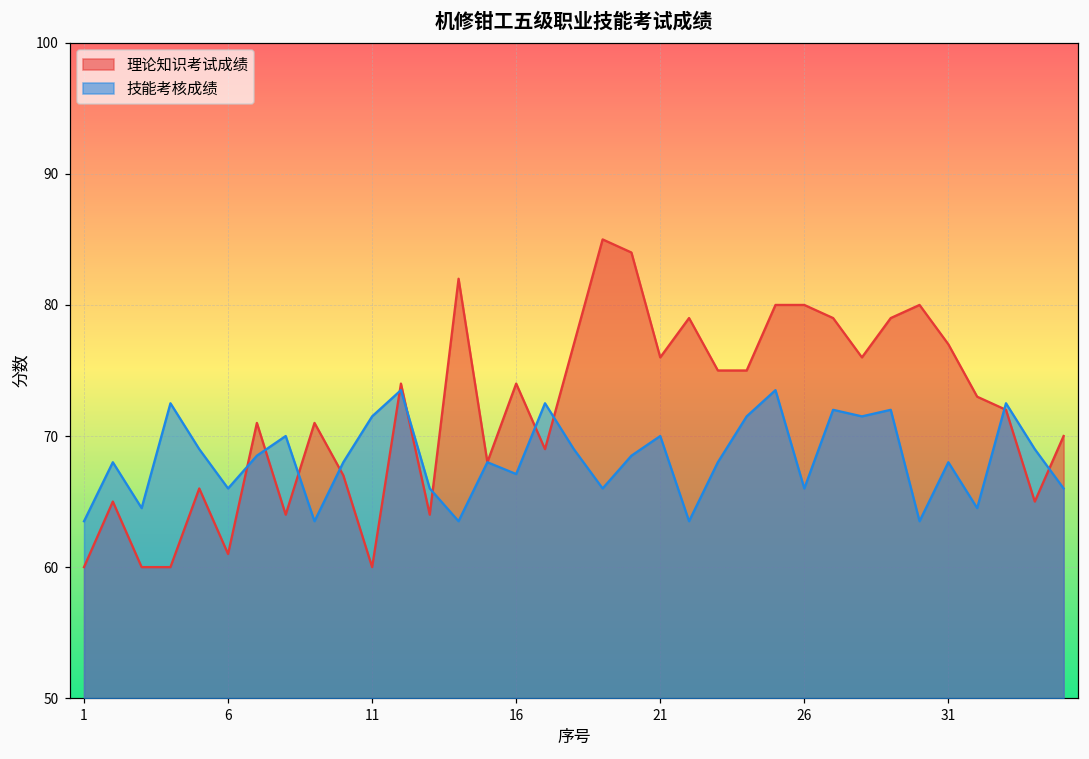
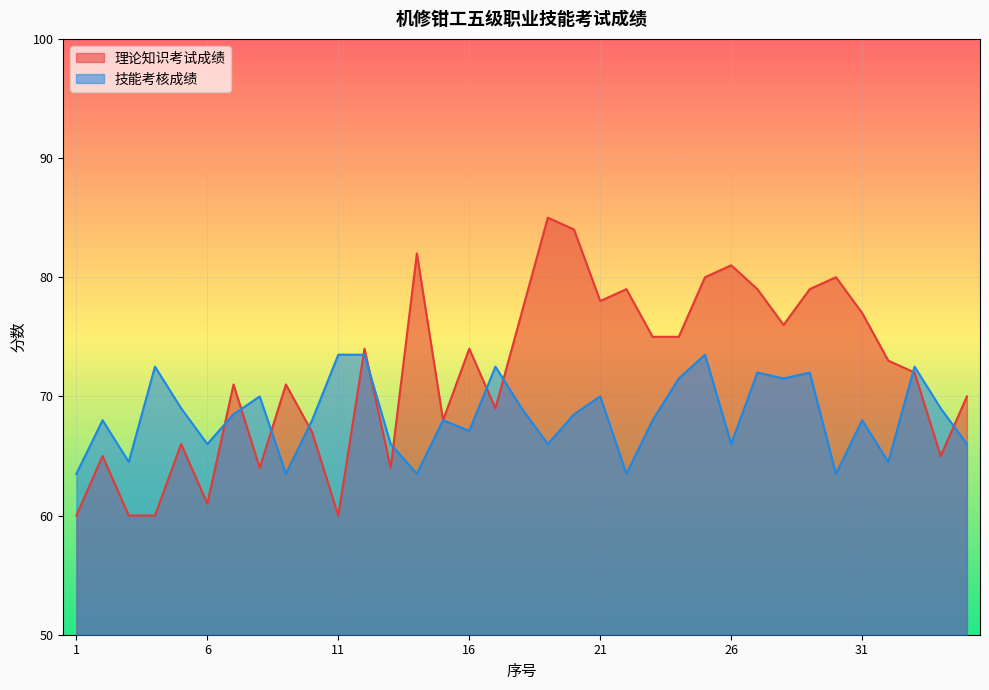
技能考核成绩, 11: 71.5 -> 73.5
理论知识考试成绩, 21: 76 -> 78
理论知识考试成绩, 26: 80 -> 81
